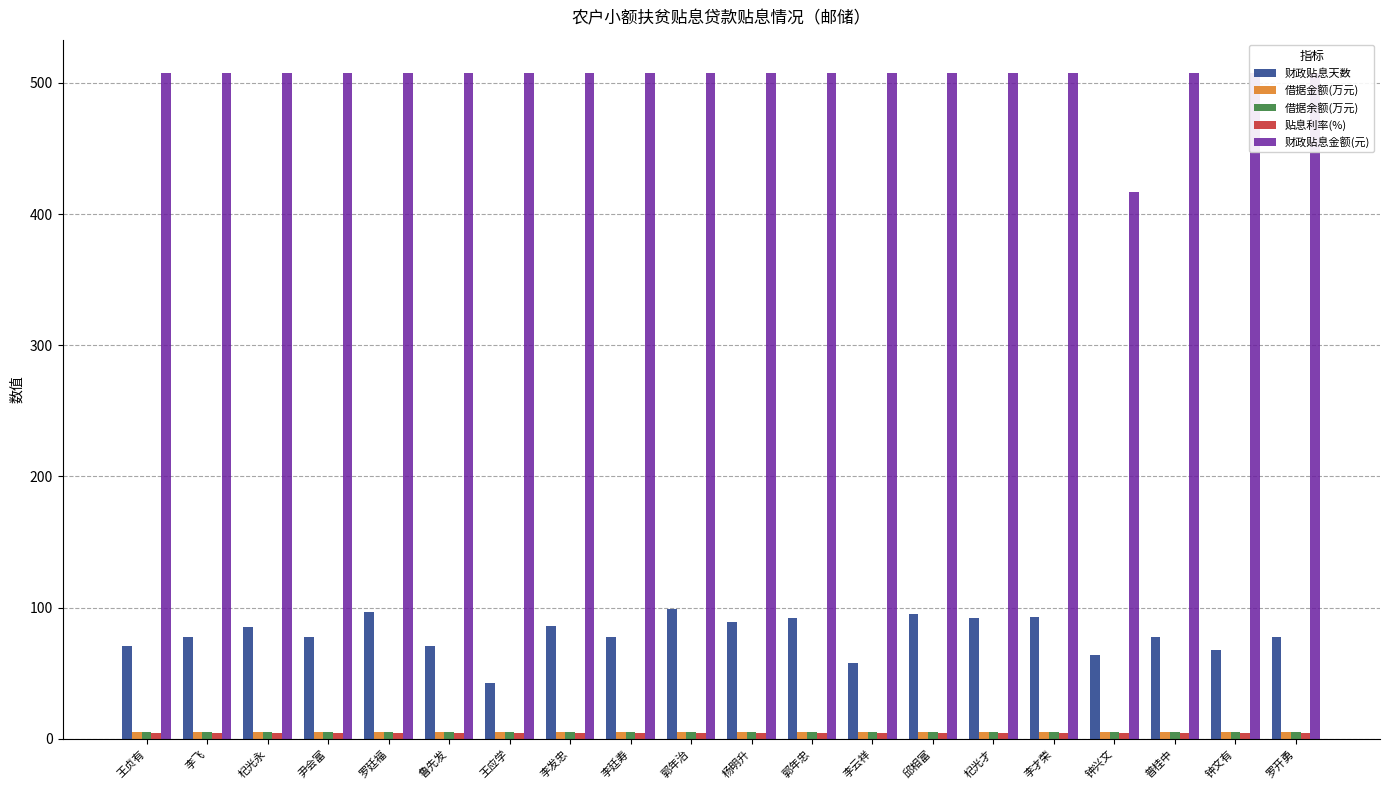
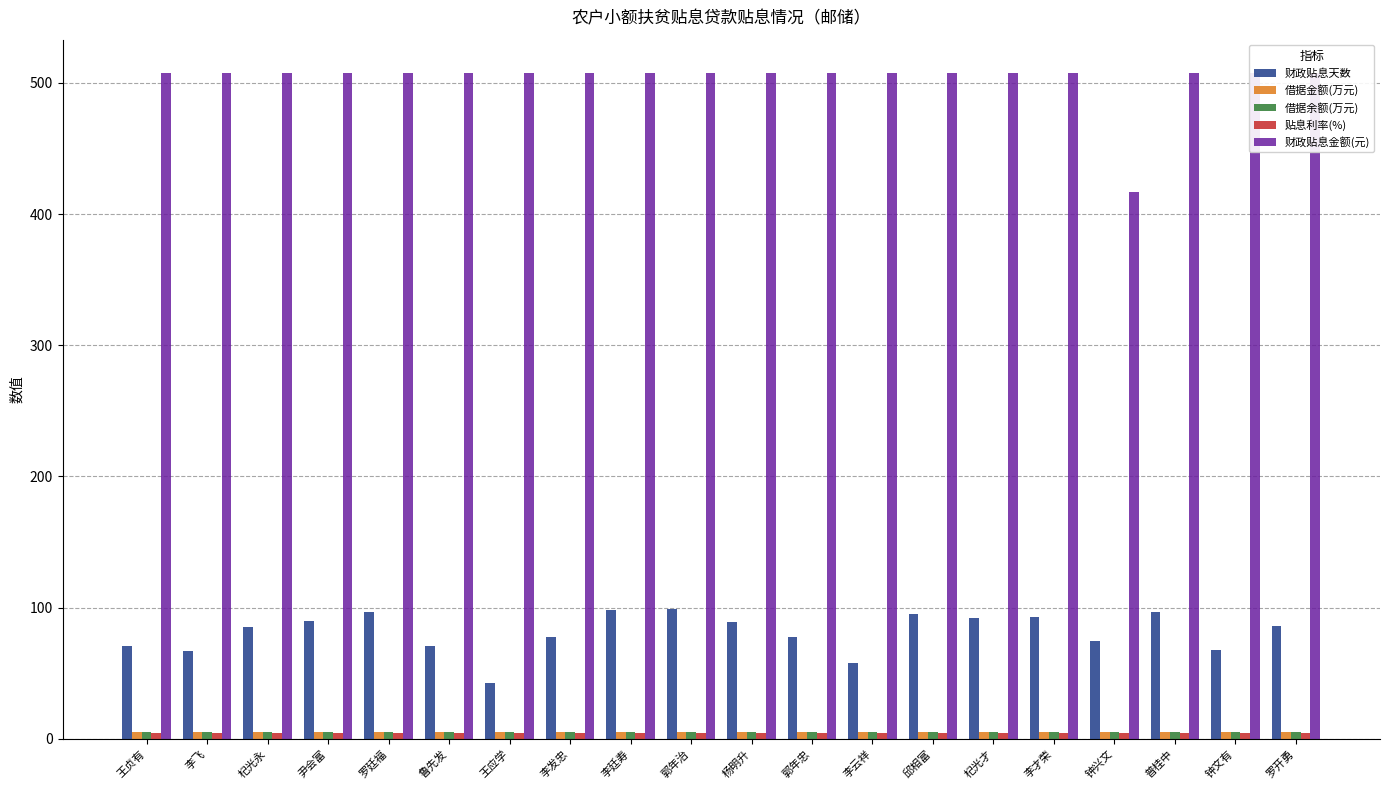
财政贴息天数, 李飞: 78 -> 67
财政贴息天数, 尹会富: 78 -> 90
财政贴息天数, 李发忠: 86 -> 78
财政贴息天数, 李廷寿: 78 -> 98
财政贴息天数, 郭年忠: 92 -> 78
财政贴息天数, 钟兴文: 64 -> 75
财政贴息天数, 普桂中: 78 -> 97
财政贴息天数, 罗开勇: 78 -> 86
